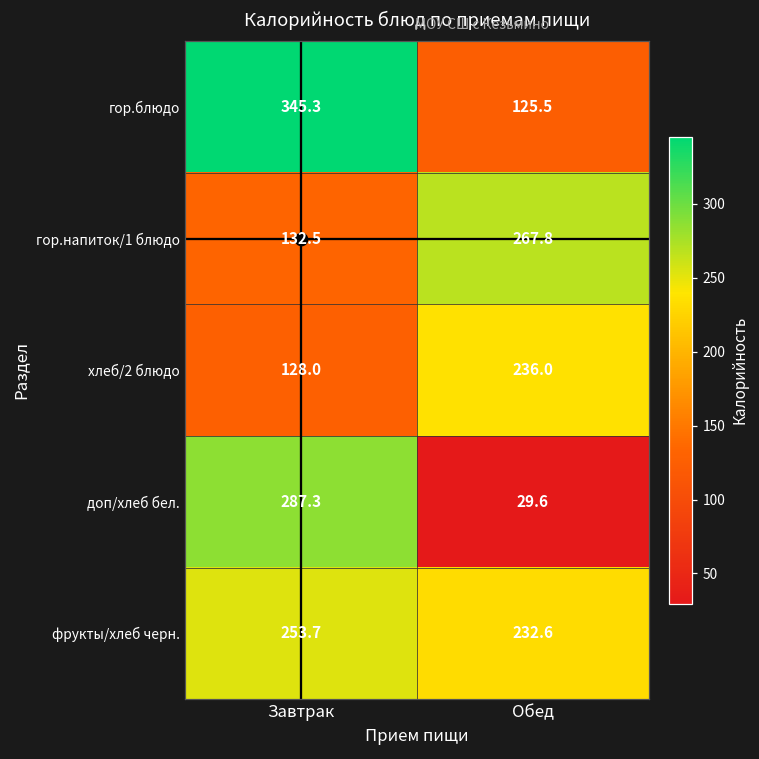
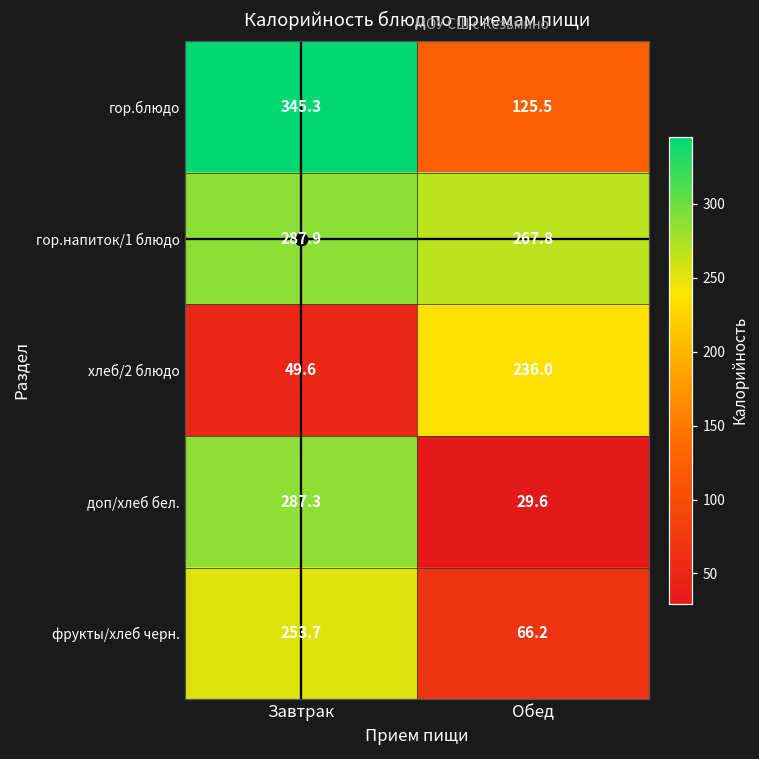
гор.напиток/1 блюдо, Завтрак: 132.5 -> 287.9
хлеб/2 блюдо, Завтрак: 128.0 -> 49.6
фрукты/хлеб черн., Обед: 232.6 -> 66.2
